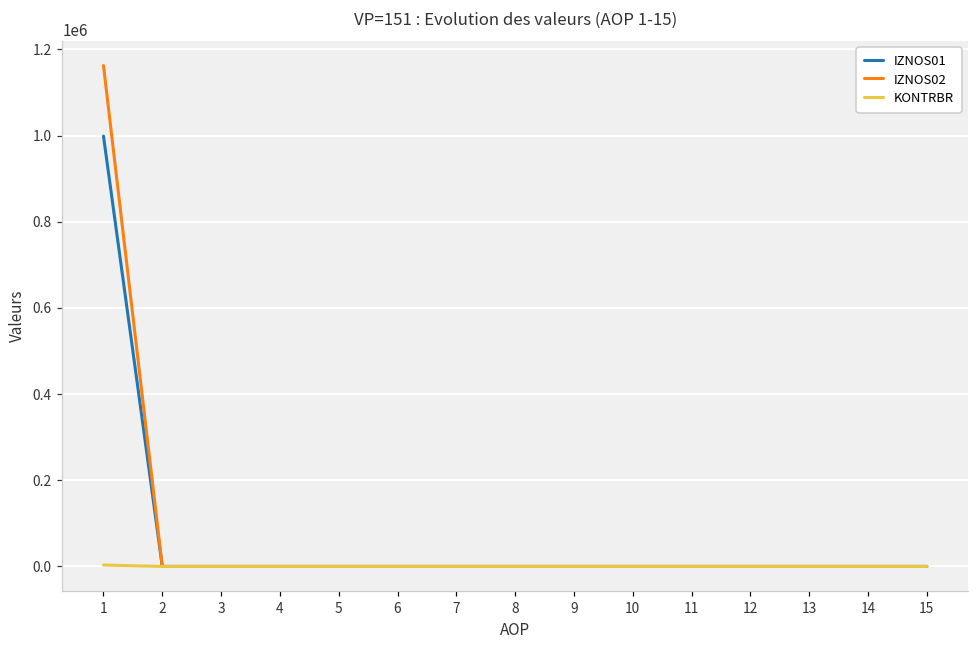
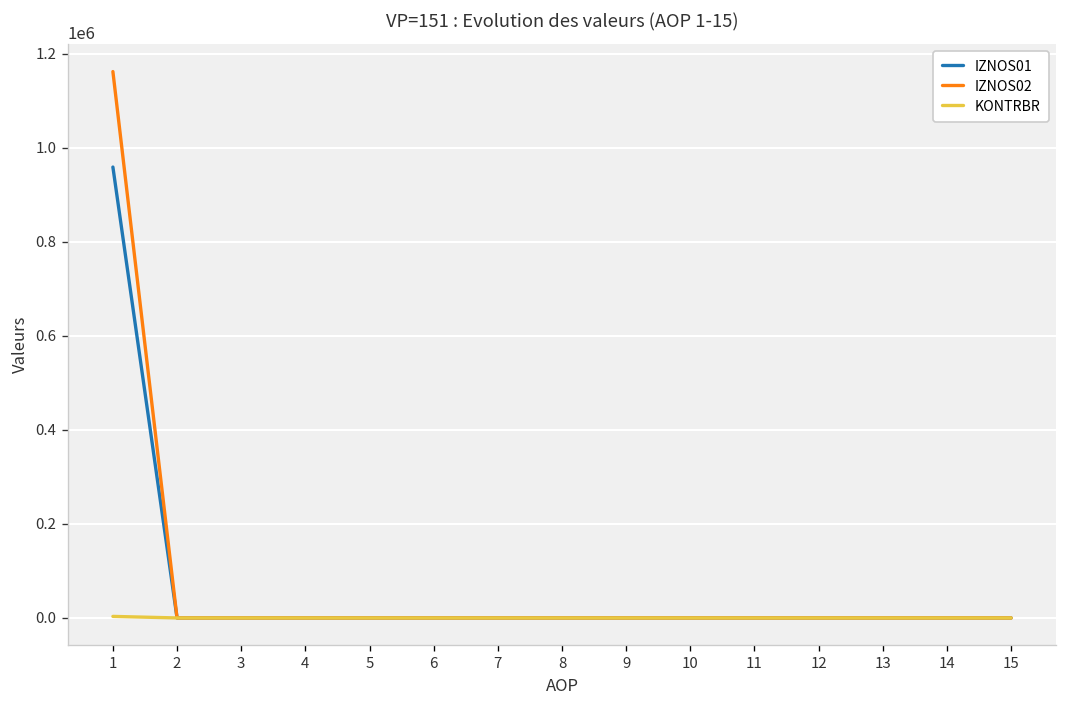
IZNOS01, 1: 1000000 -> 960000
